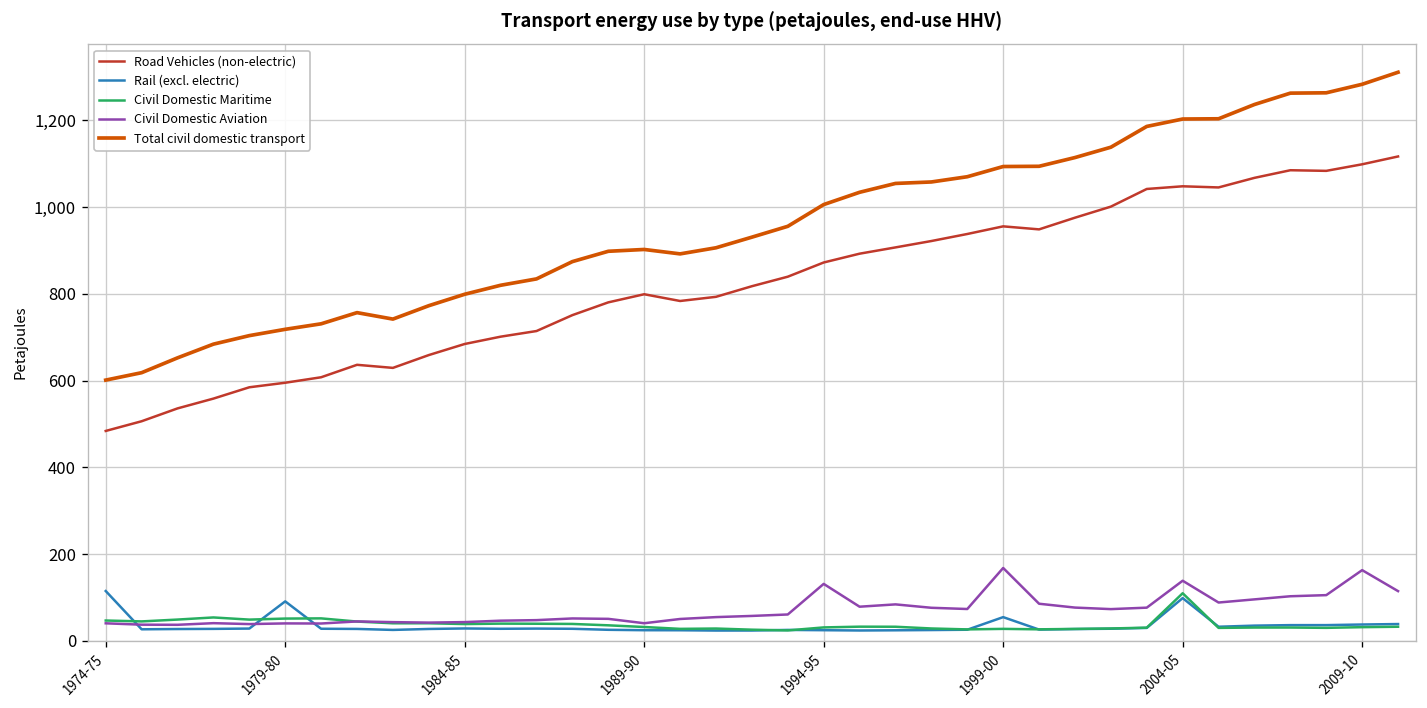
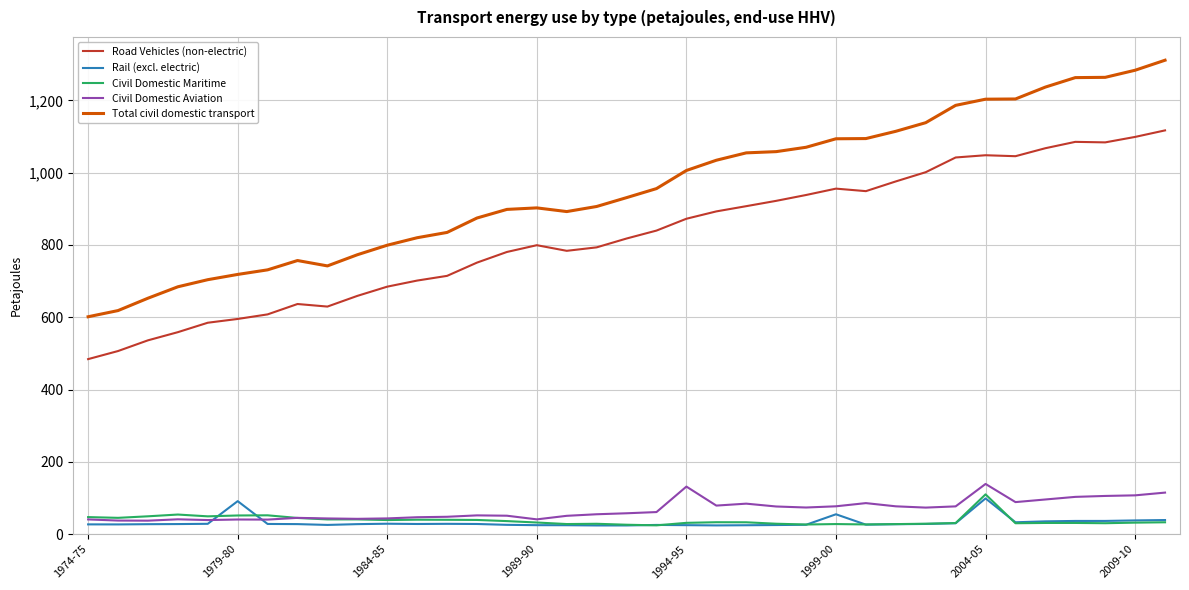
Rail (excl. electric), 1974-75: 120 -> 30
Civil Domestic Aviation, 1999-00: 170 -> 80
Civil Domestic Aviation, 2009-10: 160 -> 110
